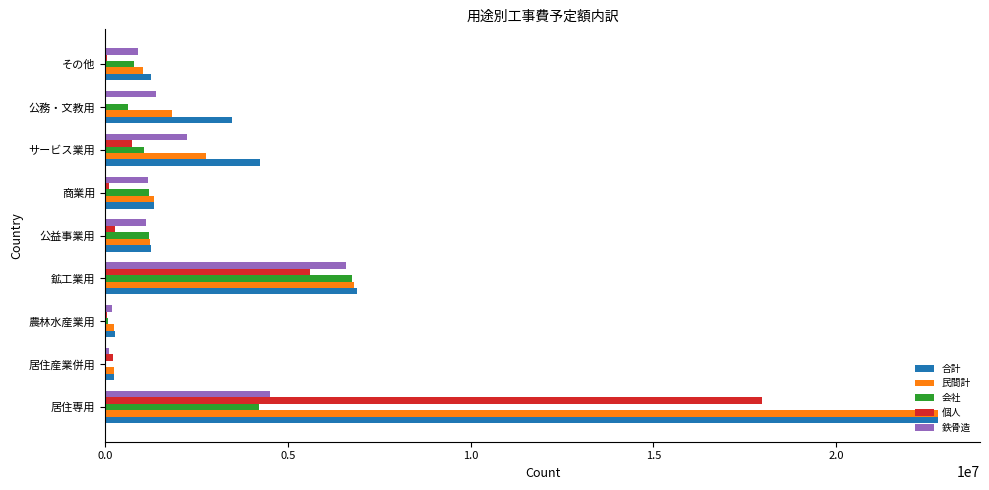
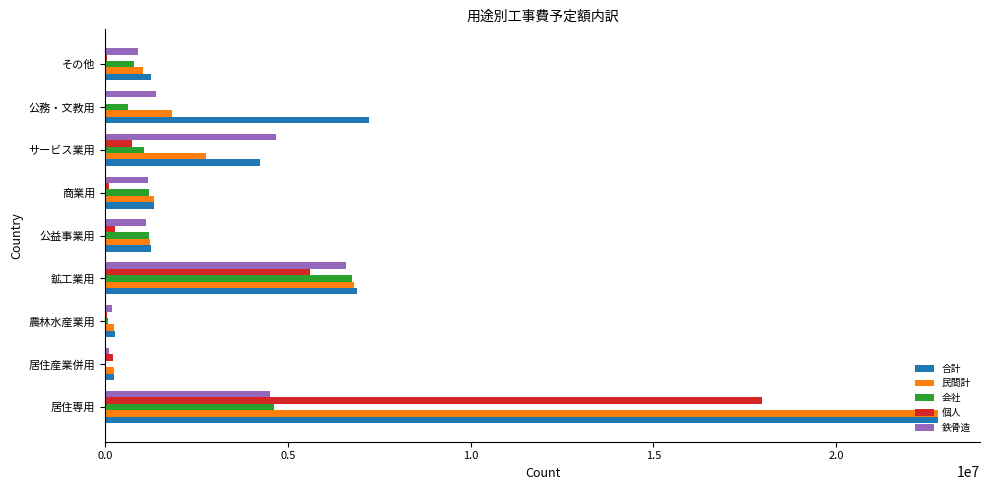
合計, 公務・文教用: 3500000 -> 7200000
鉄骨造, サービス業用: 2200000 -> 4700000
会社, 居住専用: 4200000 -> 4600000
